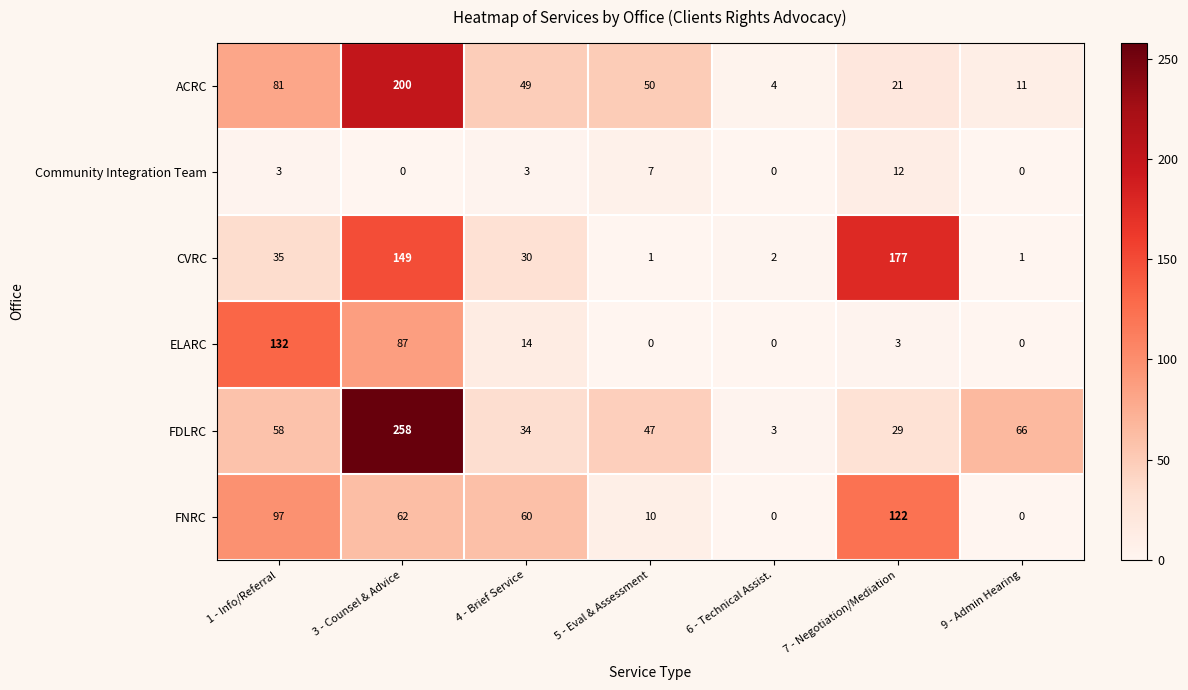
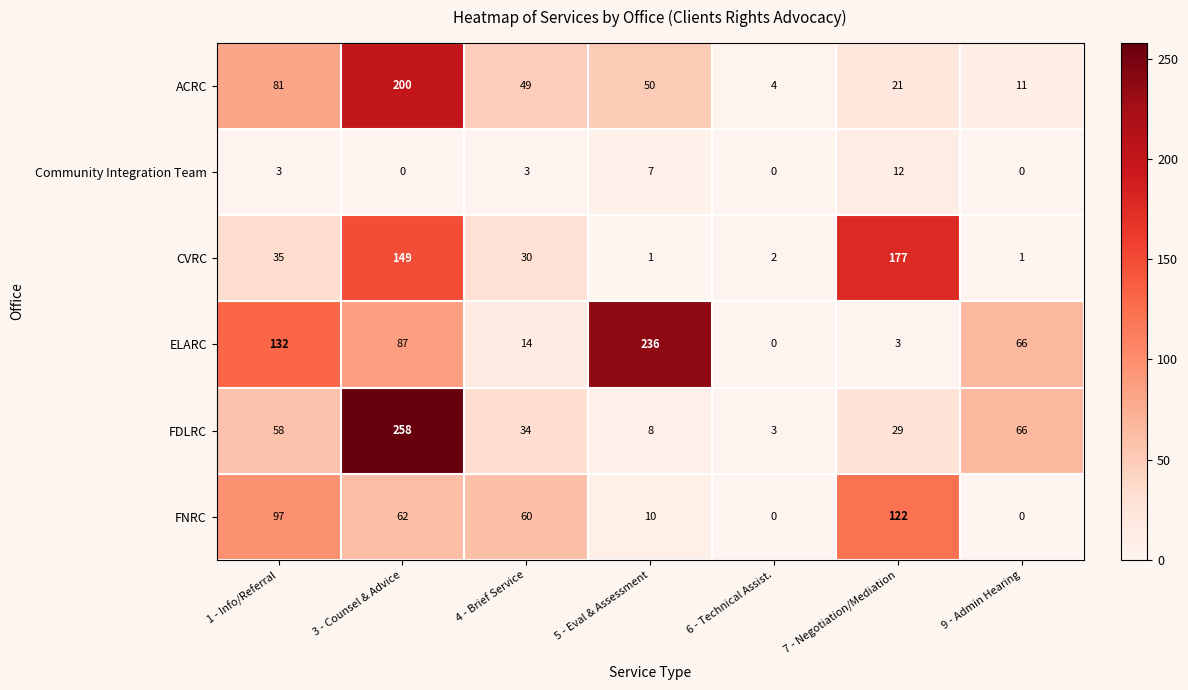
ELARC, 5 - Eval & Assessment: 0 -> 236
ELARC, 9 - Admin Hearing: 0 -> 66
FDLRC, 5 - Eval & Assessment: 47 -> 8
